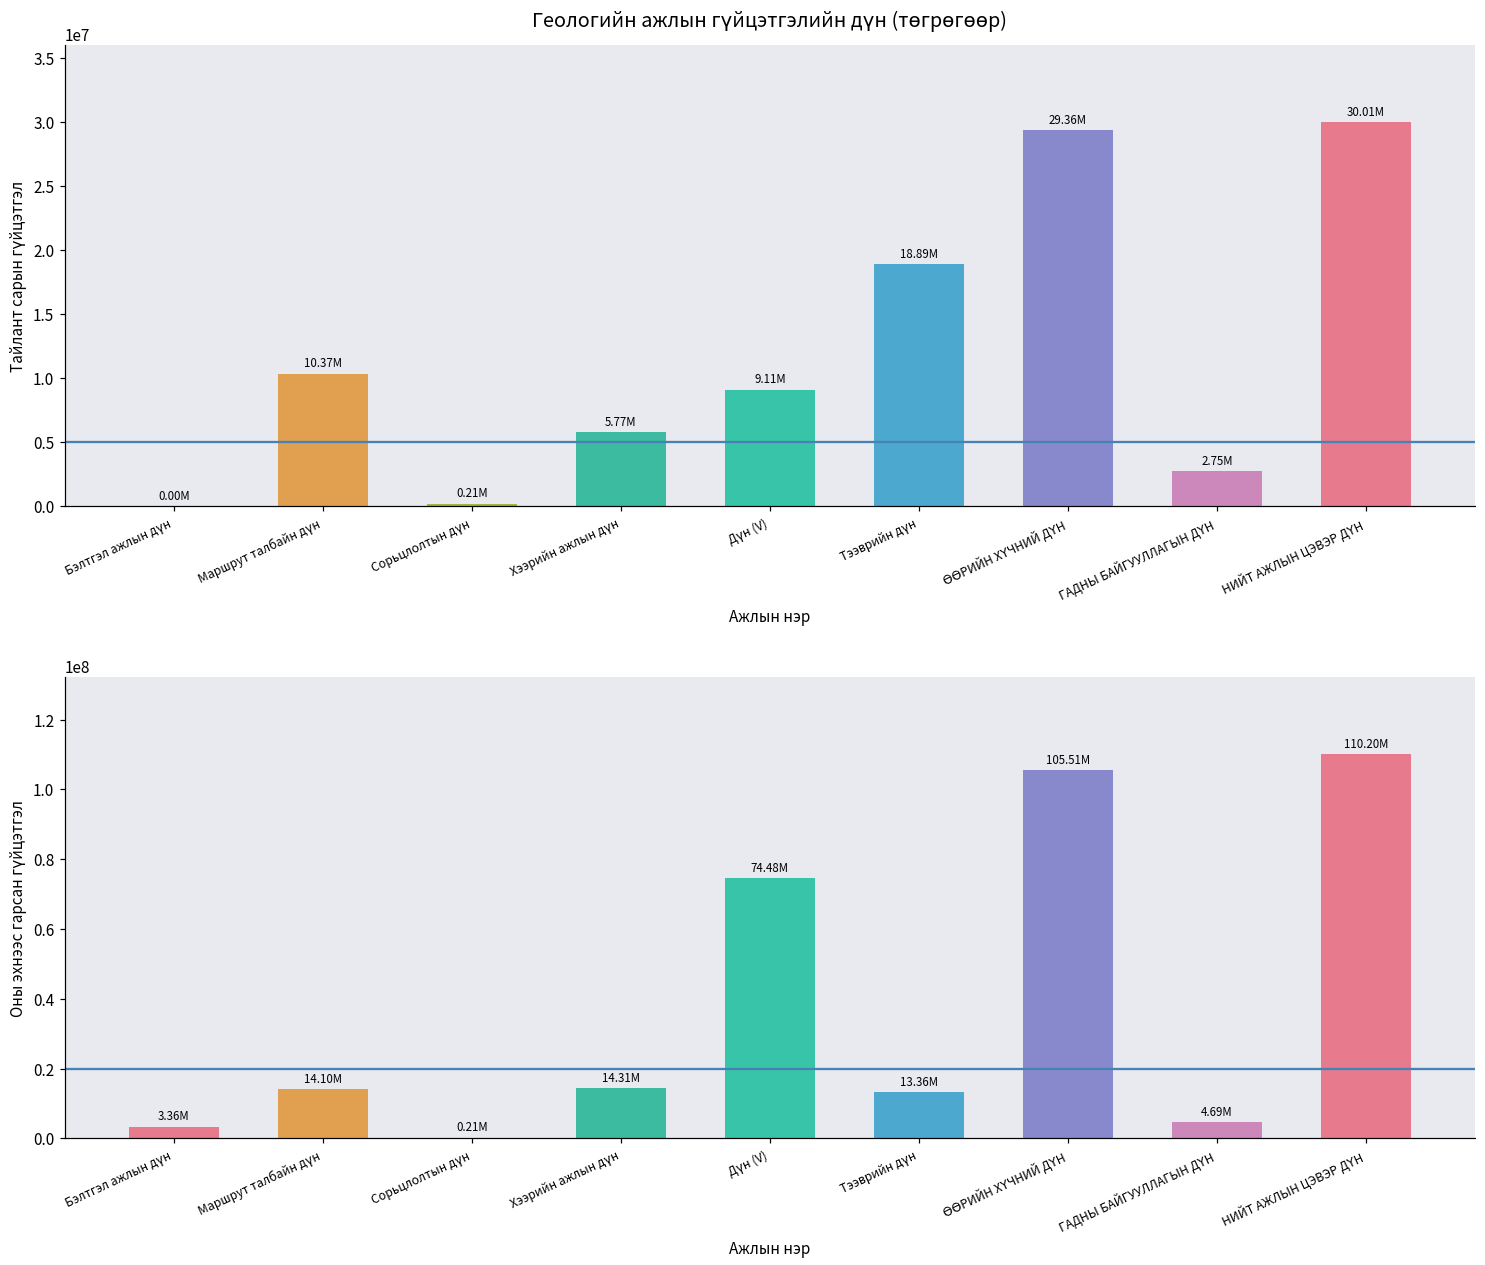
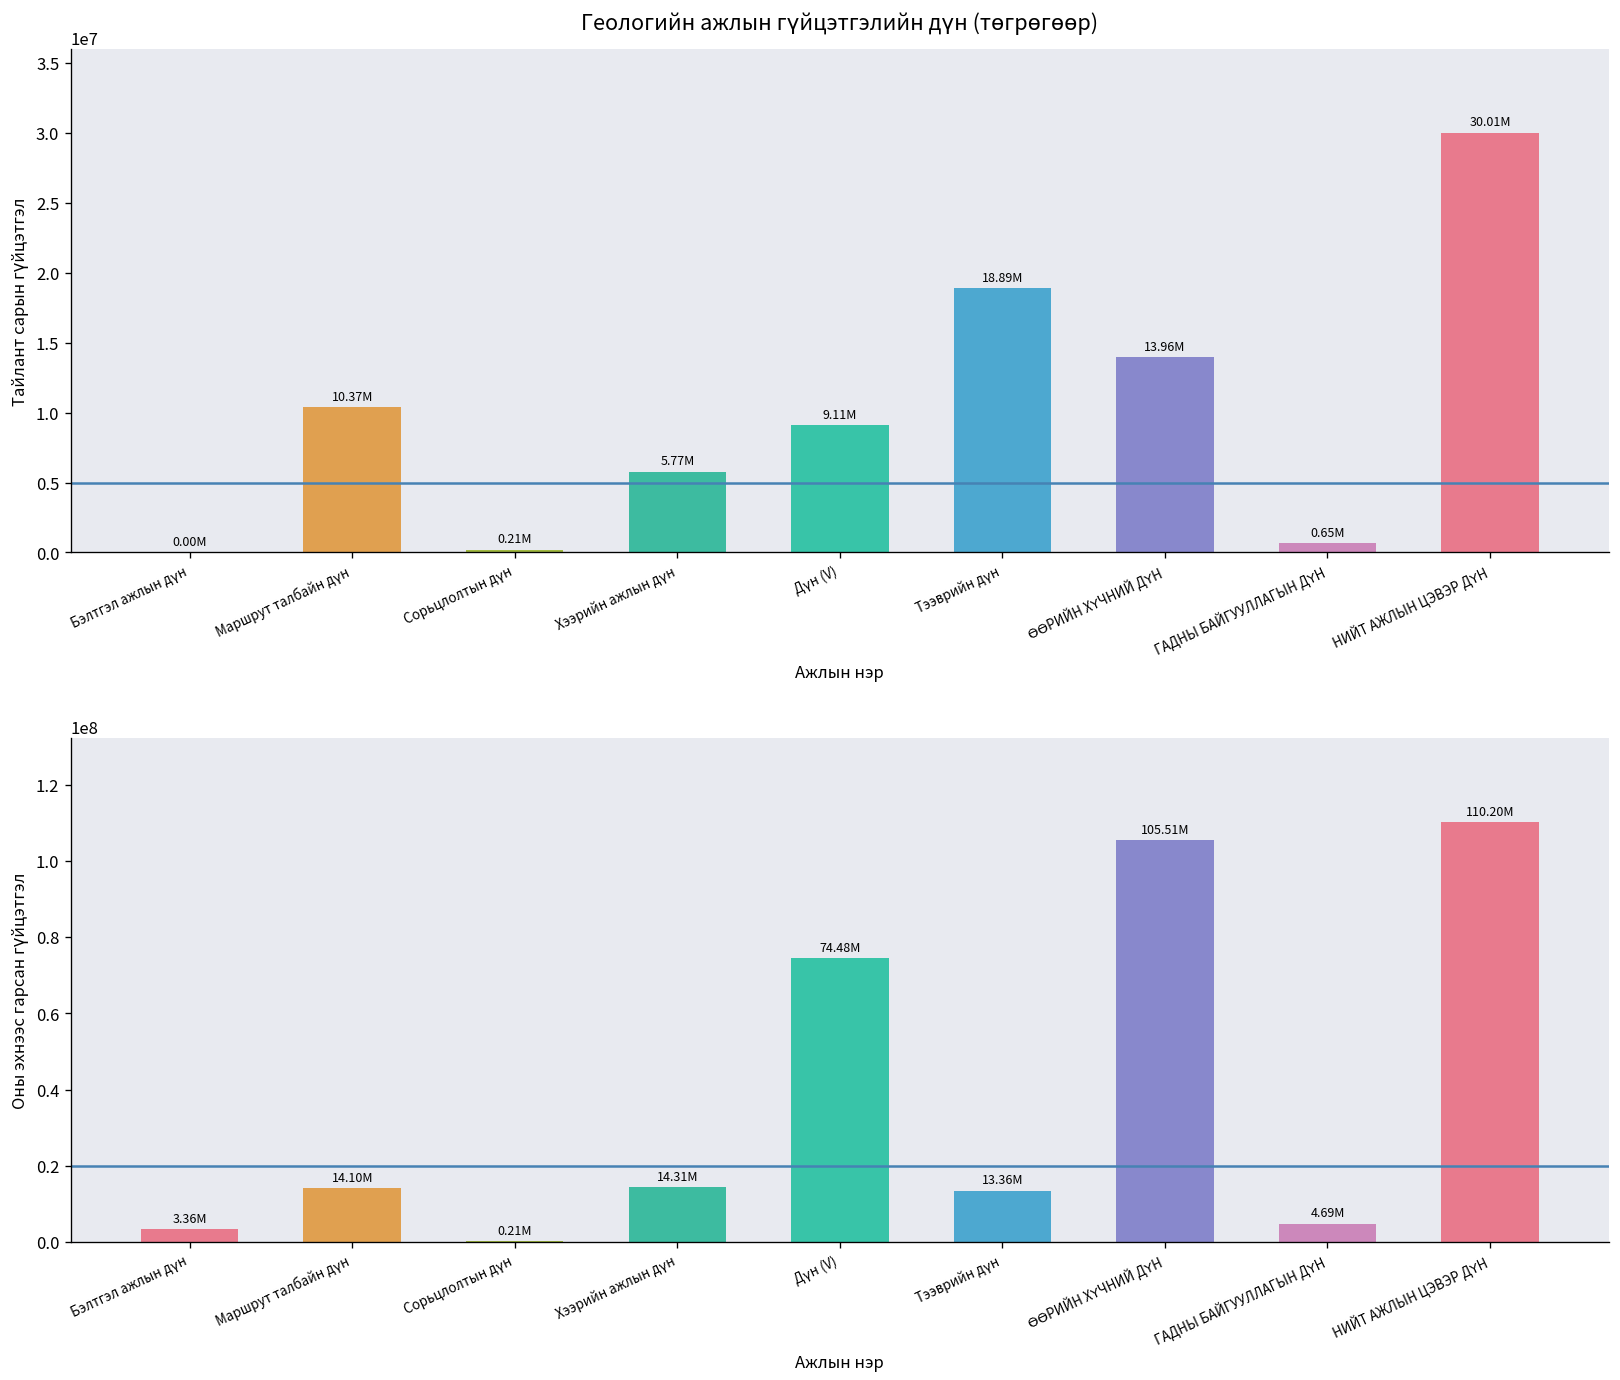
Геологийн ажлын гүйцэтгэлийн дүн (төгрөгөөр), ӨӨРИЙН ХҮЧНИЙ ДҮН: 29.36M -> 13.96M
Геологийн ажлын гүйцэтгэлийн дүн (төгрөгөөр), ГАДНЫ БАЙГУУЛЛАГЫН ДҮН: 2.75M -> 0.65M
